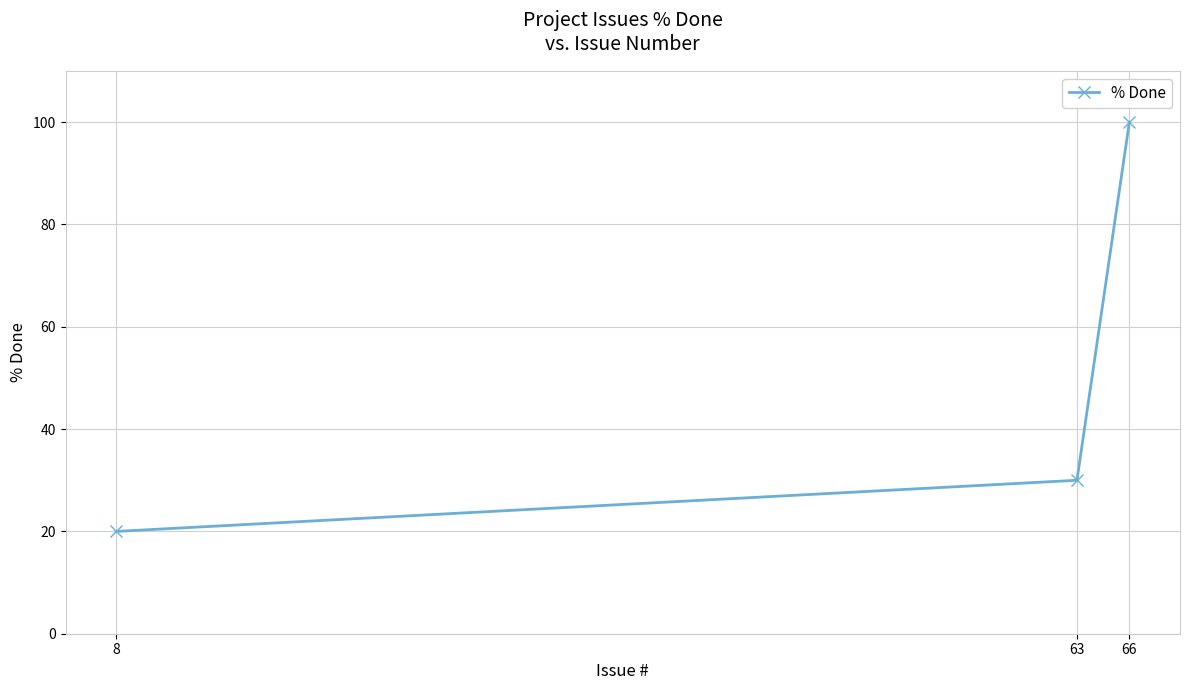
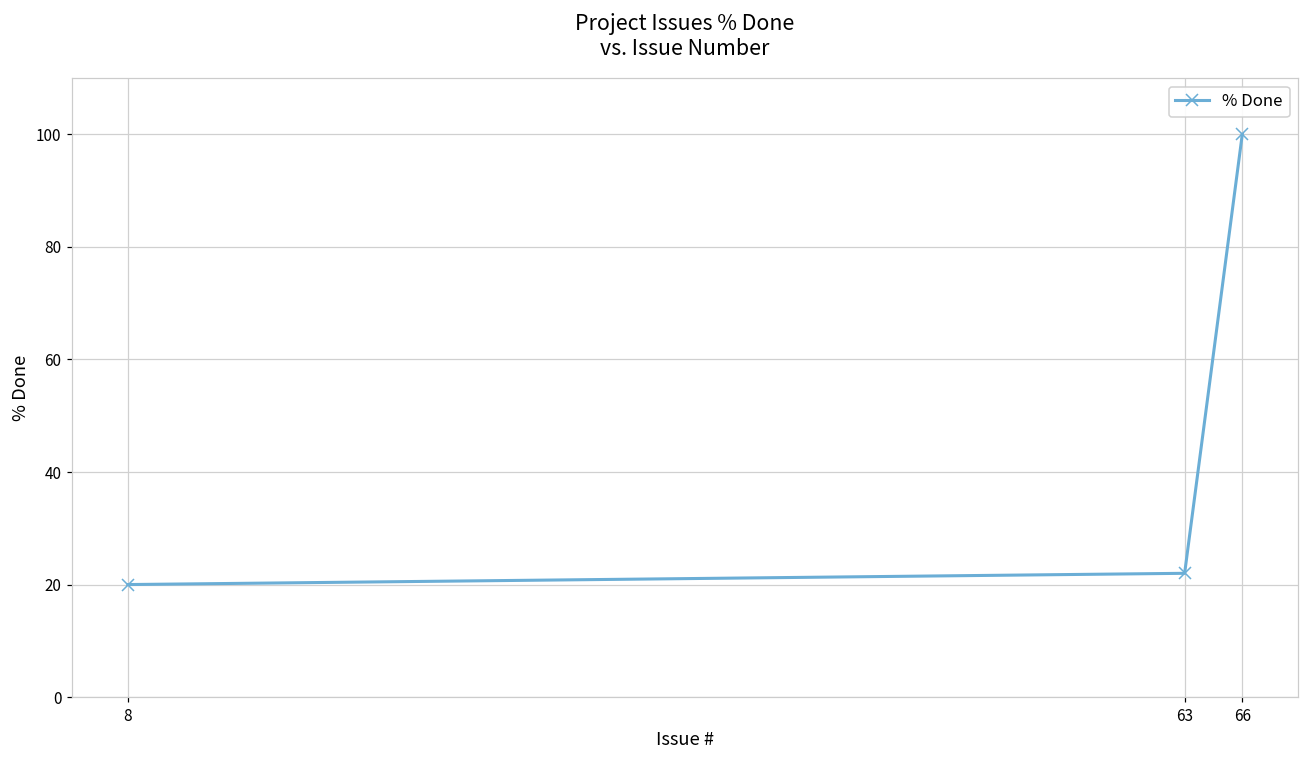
63: 30 -> 22
